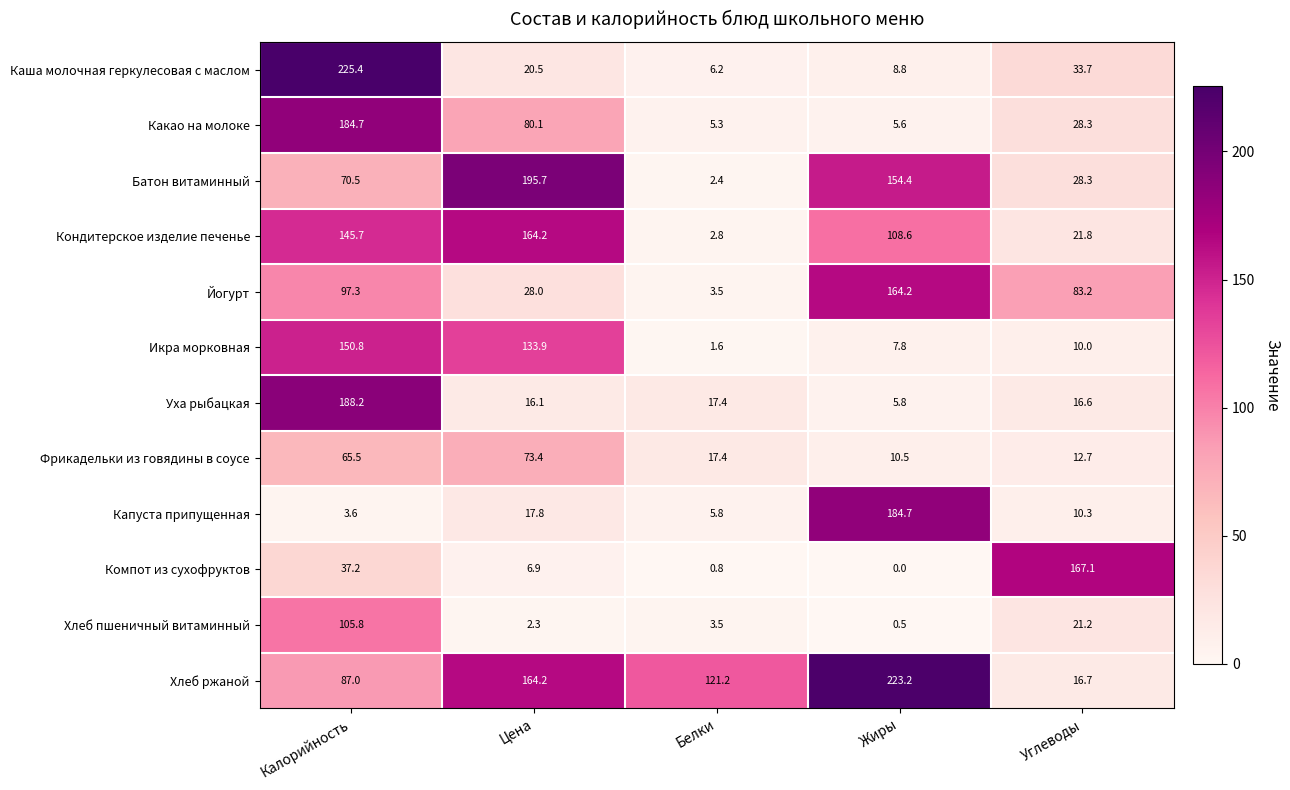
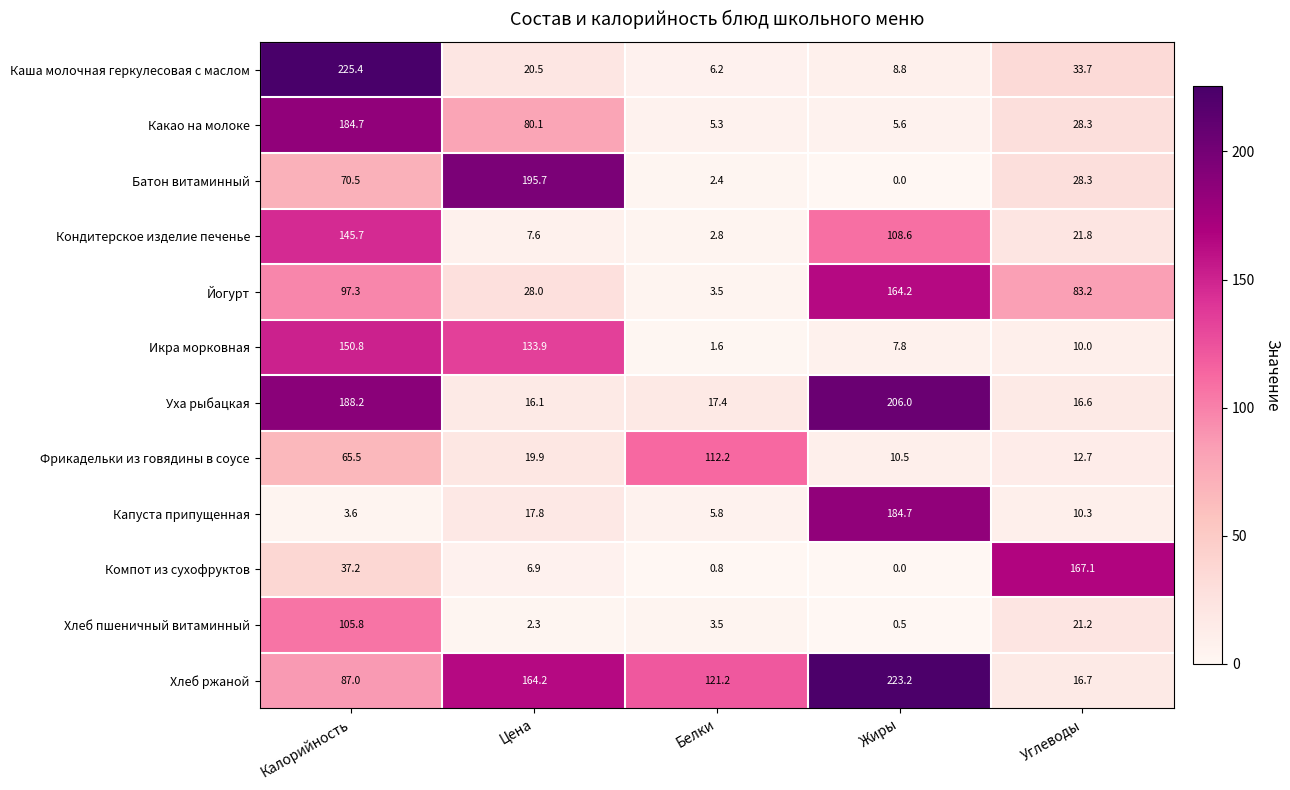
Батон витаминный, Жиры: 154.4 -> 0.0
Кондитерское изделие печенье, Цена: 164.2 -> 7.6
Уха рыбацкая, Жиры: 5.8 -> 206.0
Фрикадельки из говядины в соусе, Цена: 73.4 -> 19.9
Фрикадельки из говядины в соусе, Белки: 17.4 -> 112.2
